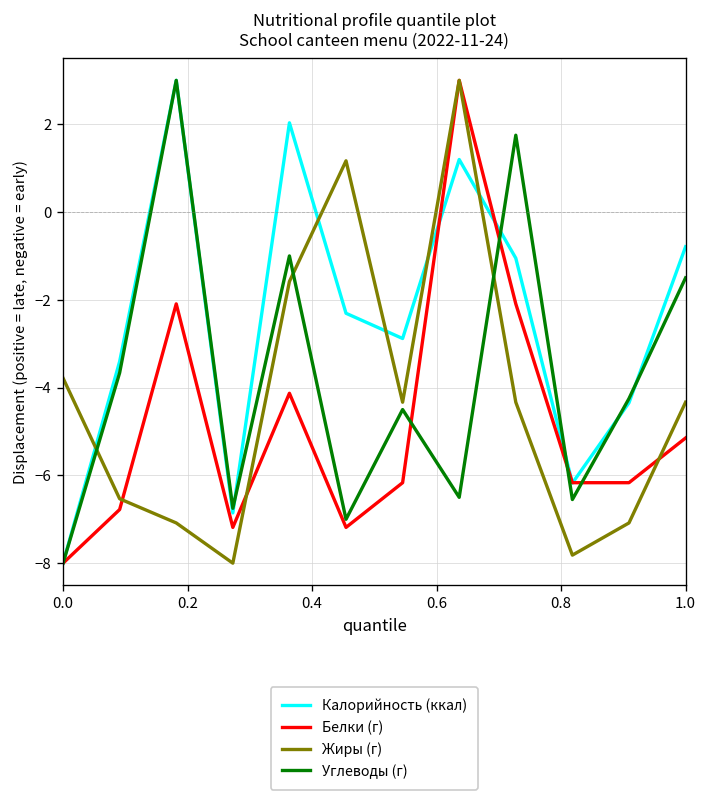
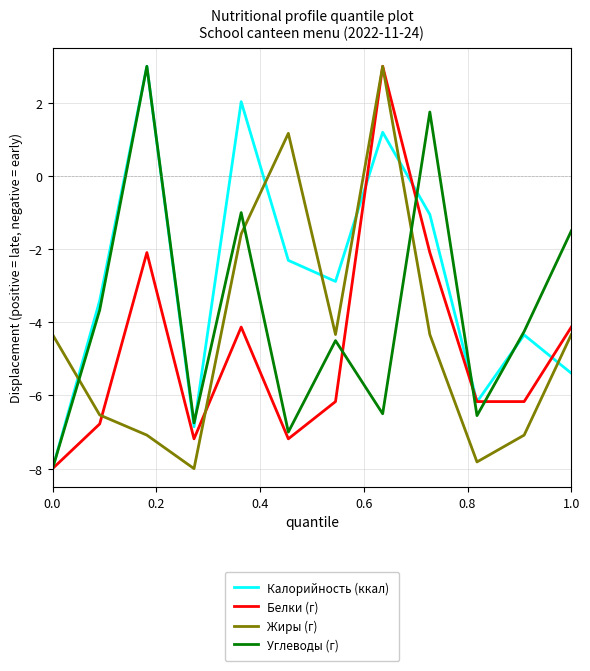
Жиры (г), 0.0: -3.8 -> -4.3
Калорийность (ккал), 1.0: -0.8 -> -5.4
Белки (г), 1.0: -5.1 -> -4.1
